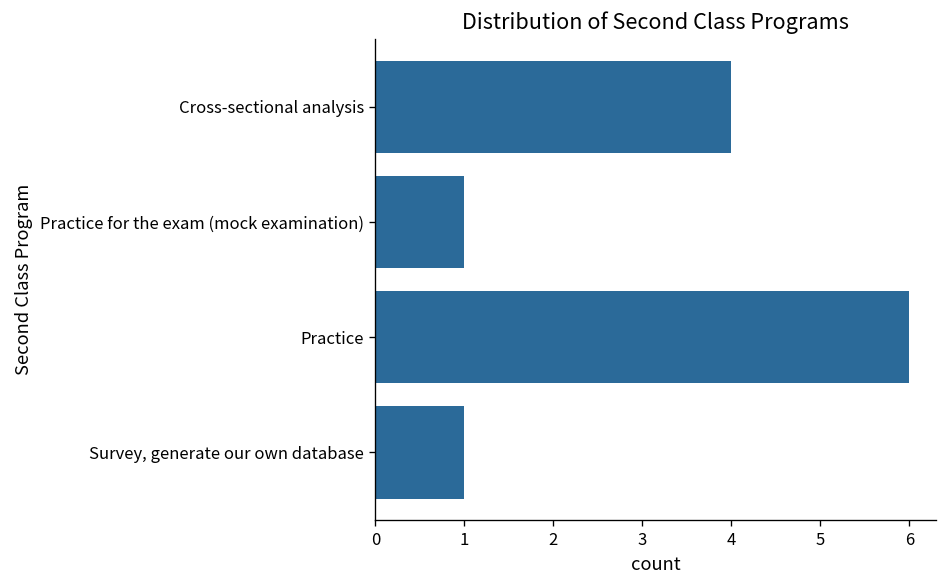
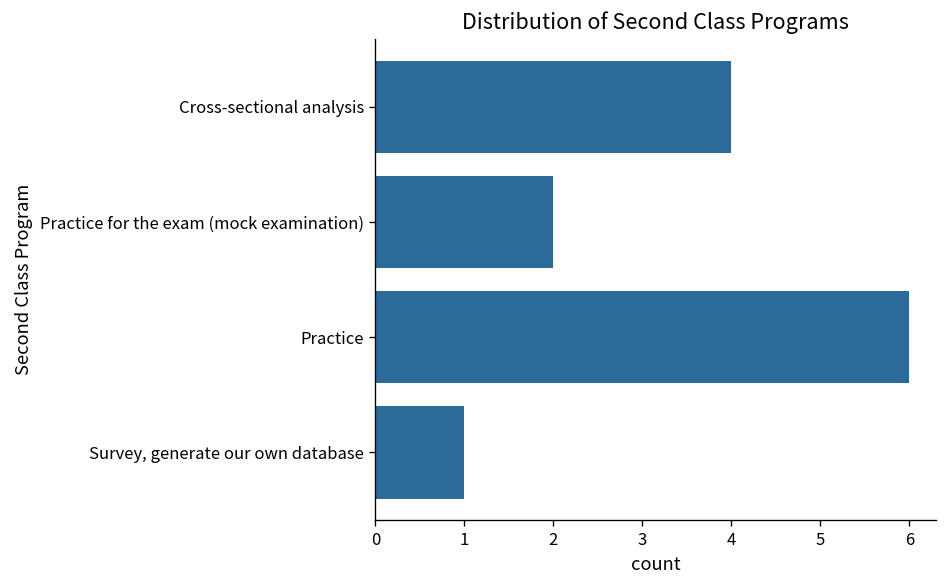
Practice for the exam (mock examination): 1 -> 2
